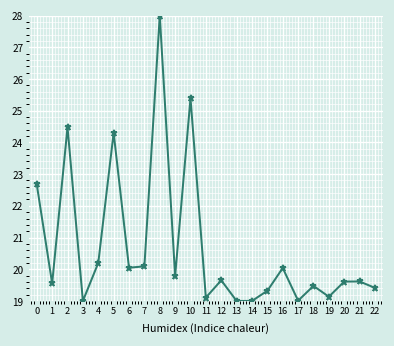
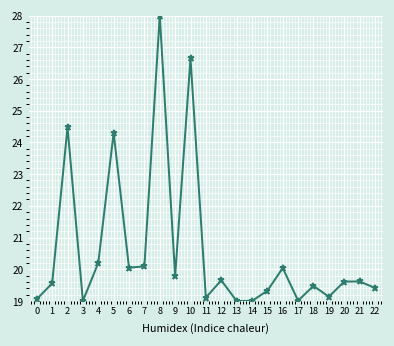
0: 22.7 -> 19.1
10: 25.4 -> 26.6
